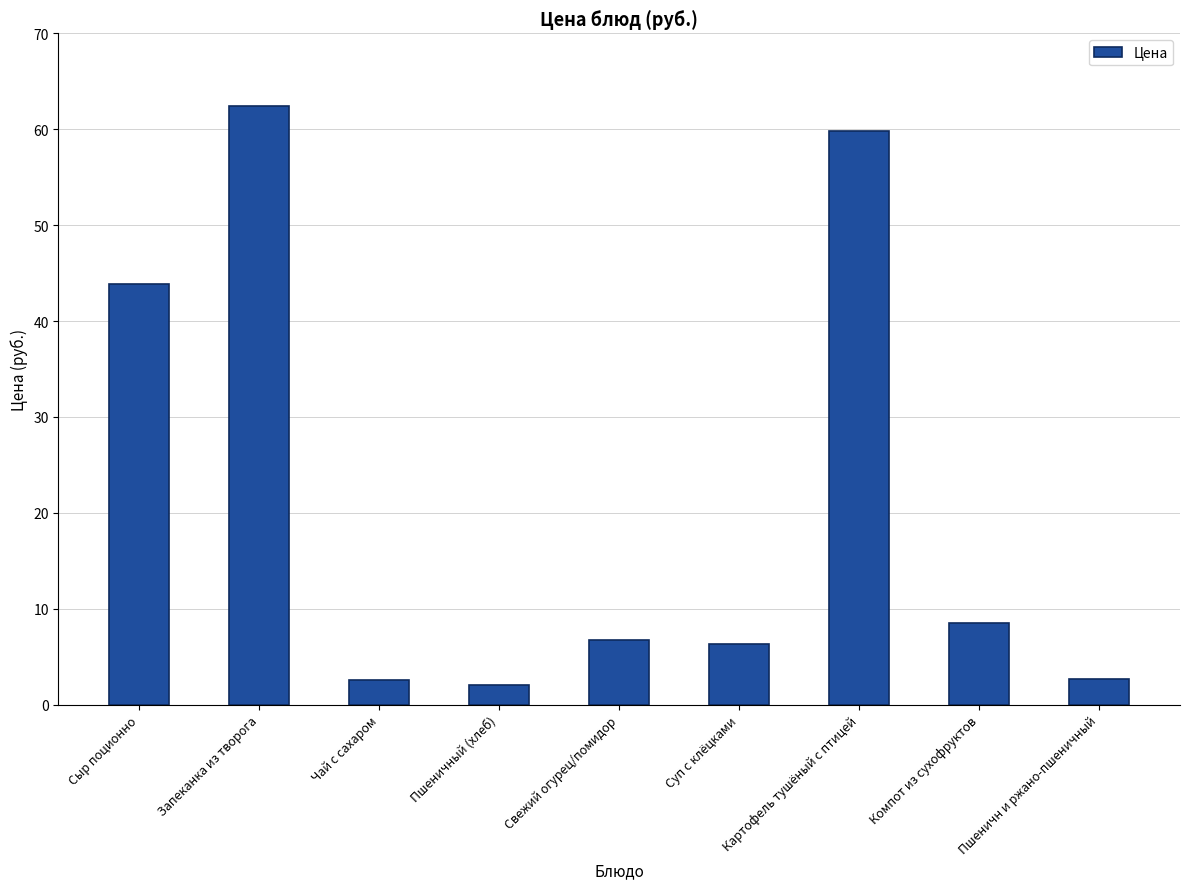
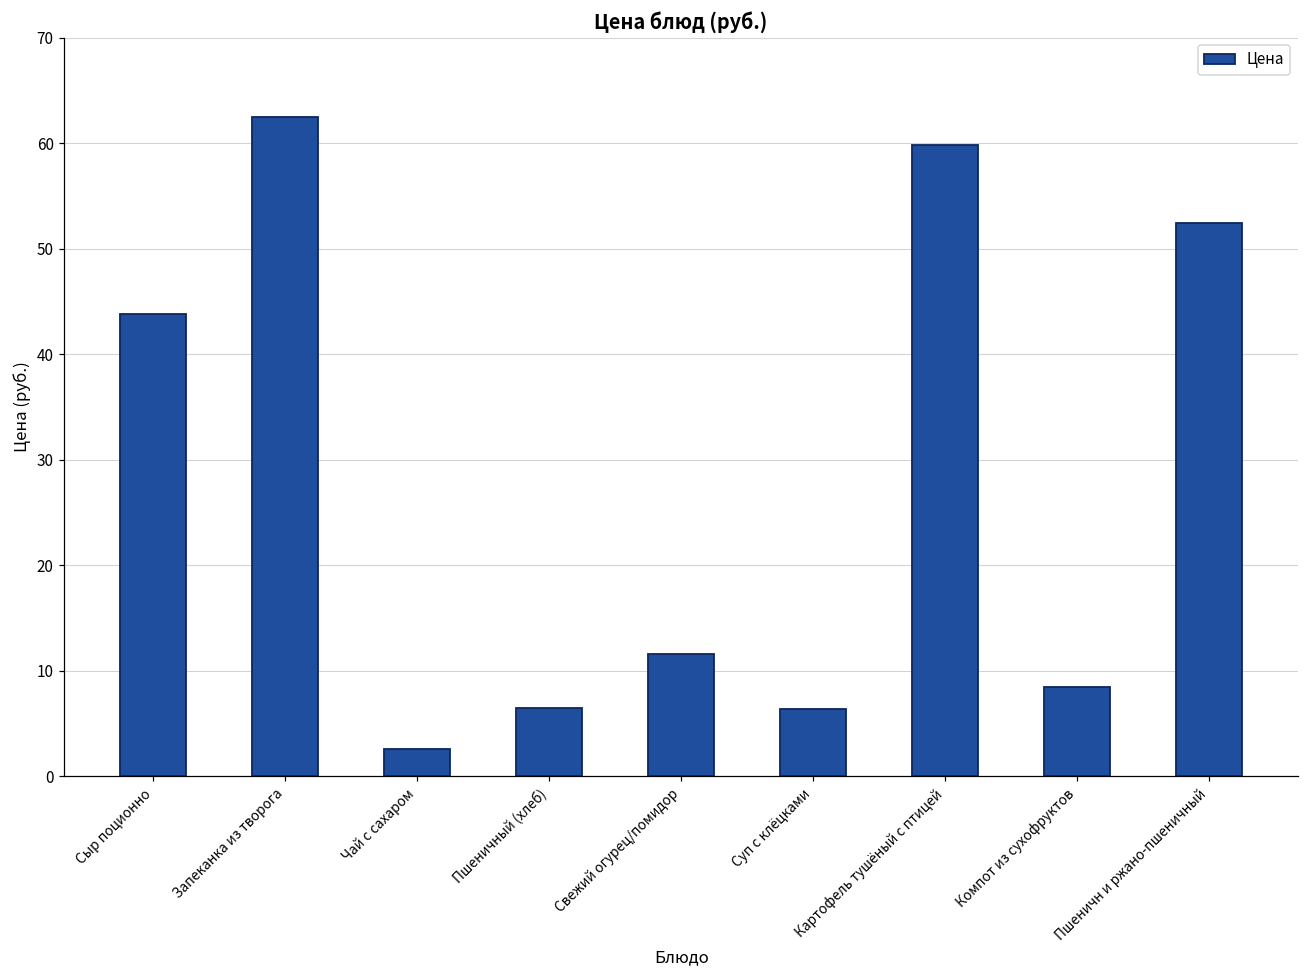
Пшеничный (хлеб): 2 -> 6
Свежий огурец/помидор: 7 -> 12
Пшеничн и ржано-пшеничный: 3 -> 52
